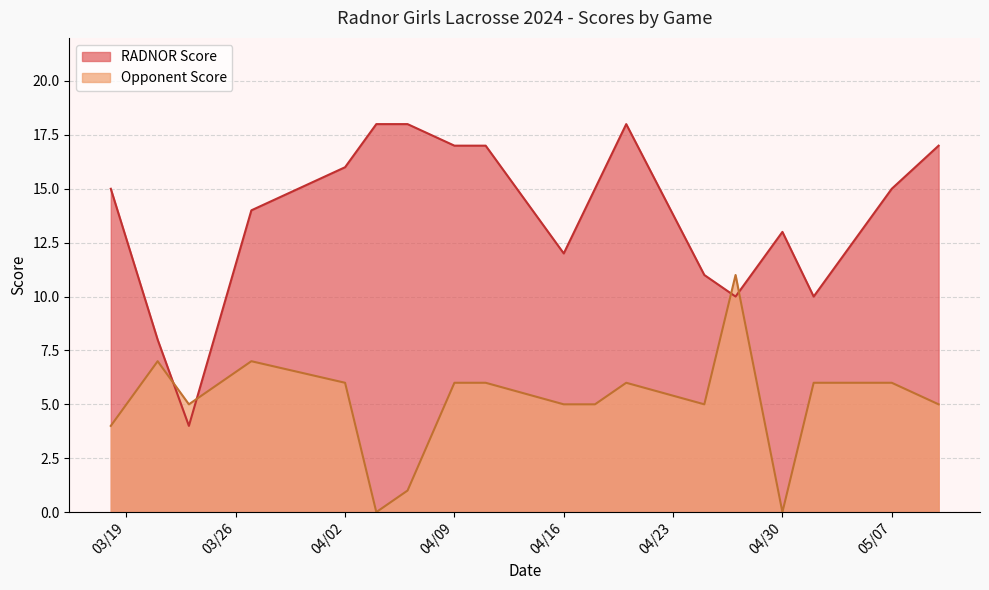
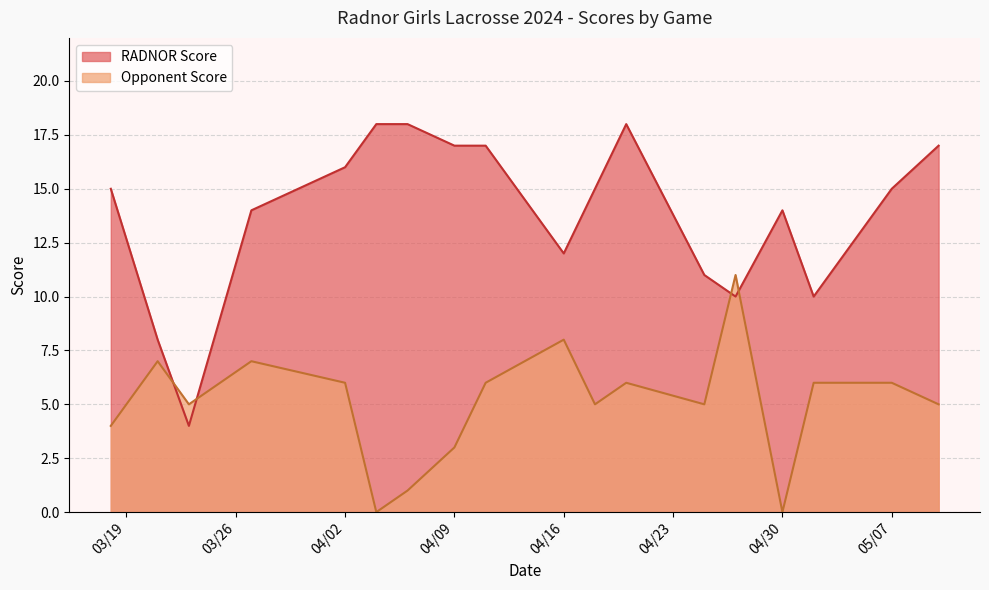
Opponent Score, 04/09: 6 -> 3
Opponent Score, 04/16: 5 -> 8
RADNOR Score, 04/30: 13 -> 14
